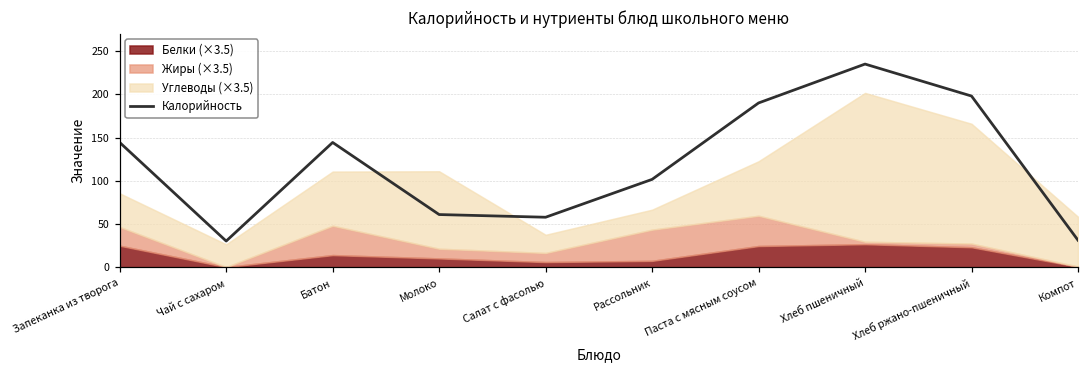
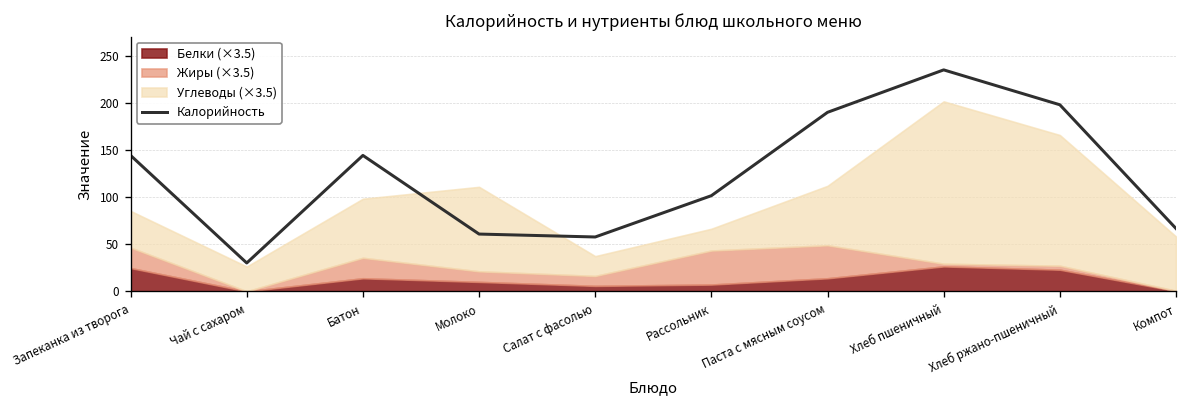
Жиры (×3.5), Батон: 30 -> 20
Белки (×3.5), Паста с мясным соусом: 20 -> 10
Калорийность, Компот: 30 -> 70
